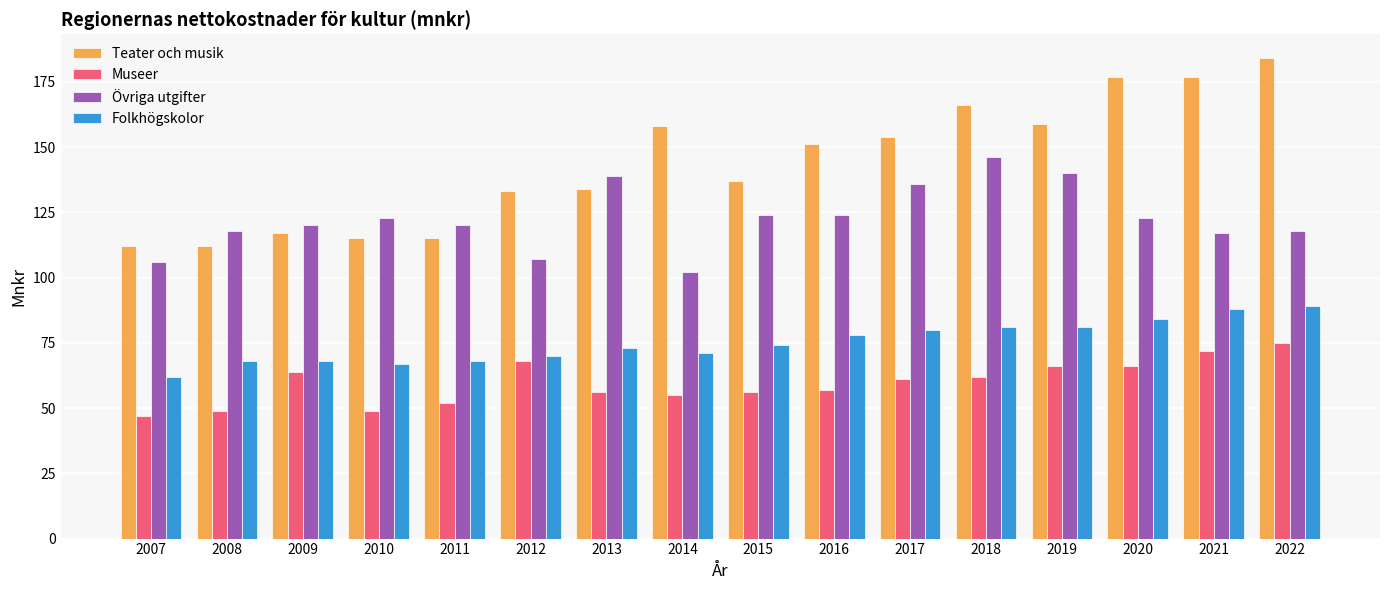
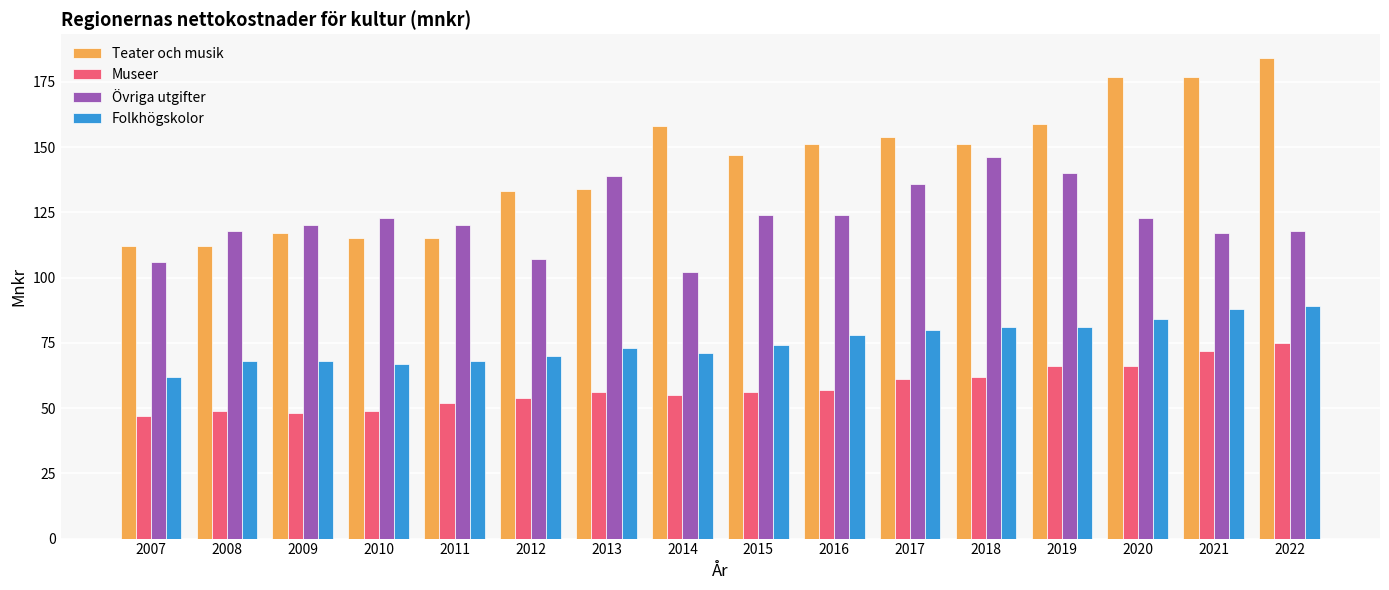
Museer, 2009: 64 -> 48
Museer, 2012: 68 -> 54
Teater och musik, 2015: 137 -> 147
Teater och musik, 2018: 166 -> 151
